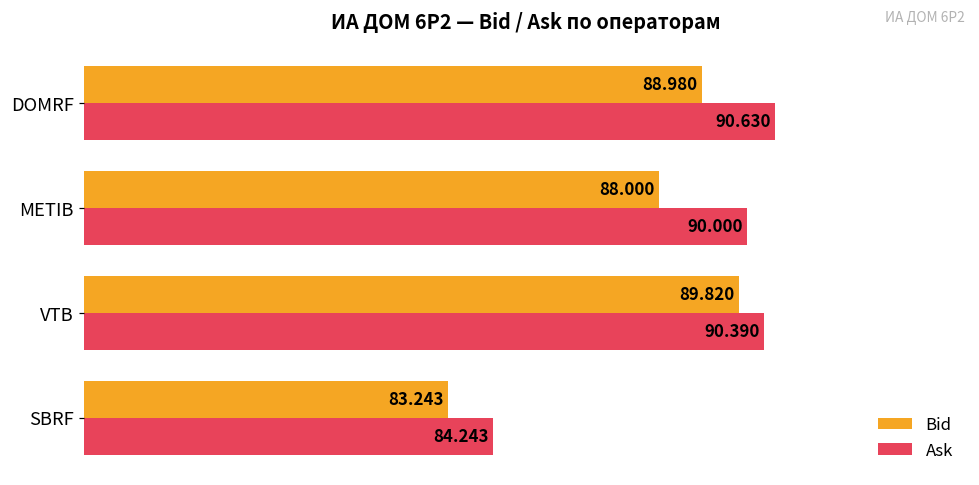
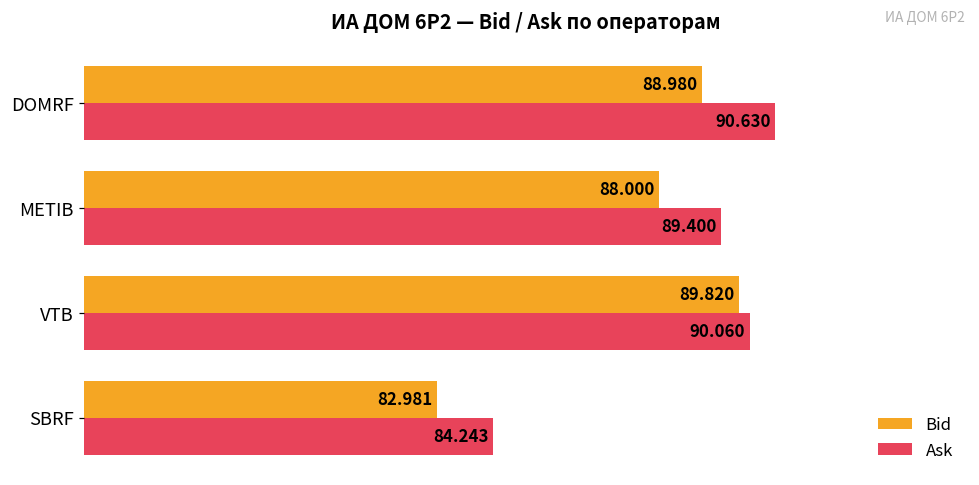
Ask, METIB: 90.000 -> 89.400
Ask, VTB: 90.390 -> 90.060
Bid, SBRF: 83.243 -> 82.981
